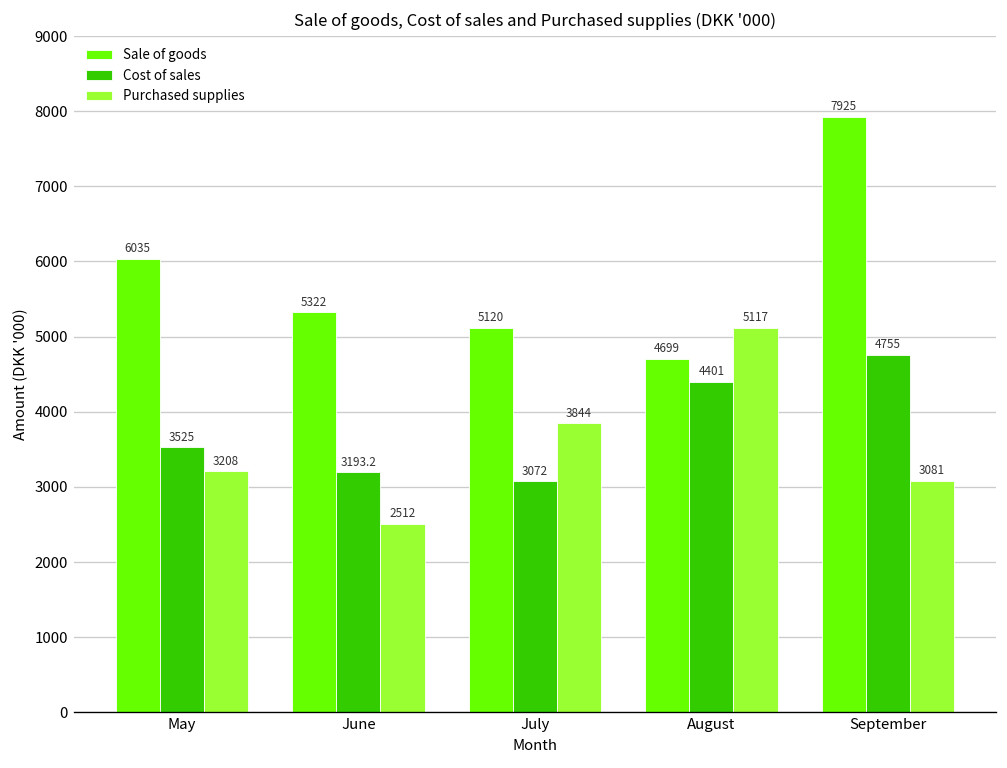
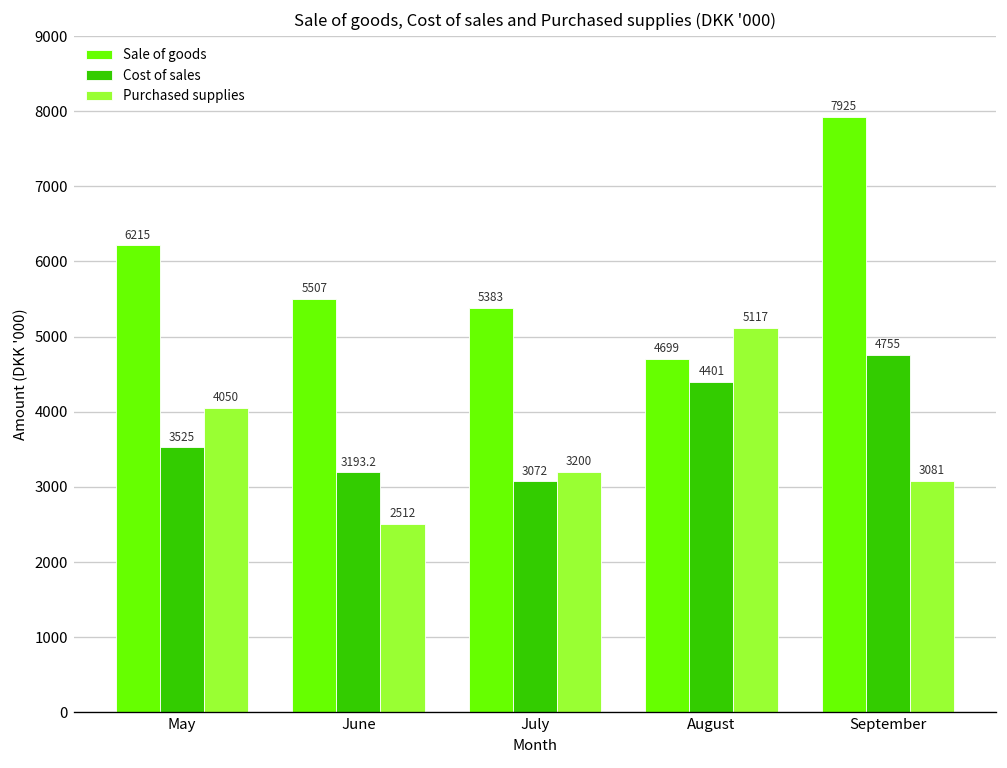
Sale of goods, May: 6035 -> 6215
Purchased supplies, May: 3208 -> 4050
Sale of goods, June: 5322 -> 5507
Sale of goods, July: 5120 -> 5383
Purchased supplies, July: 3844 -> 3200
